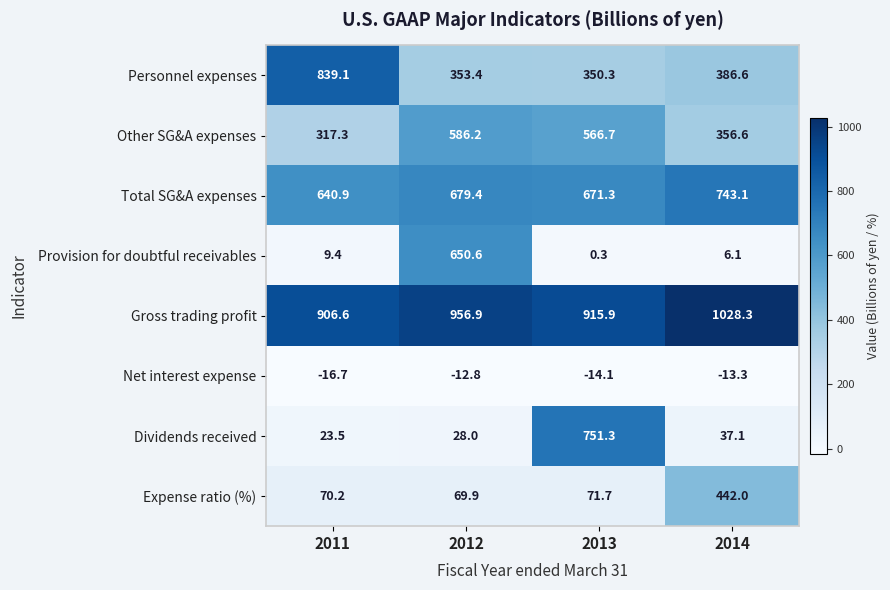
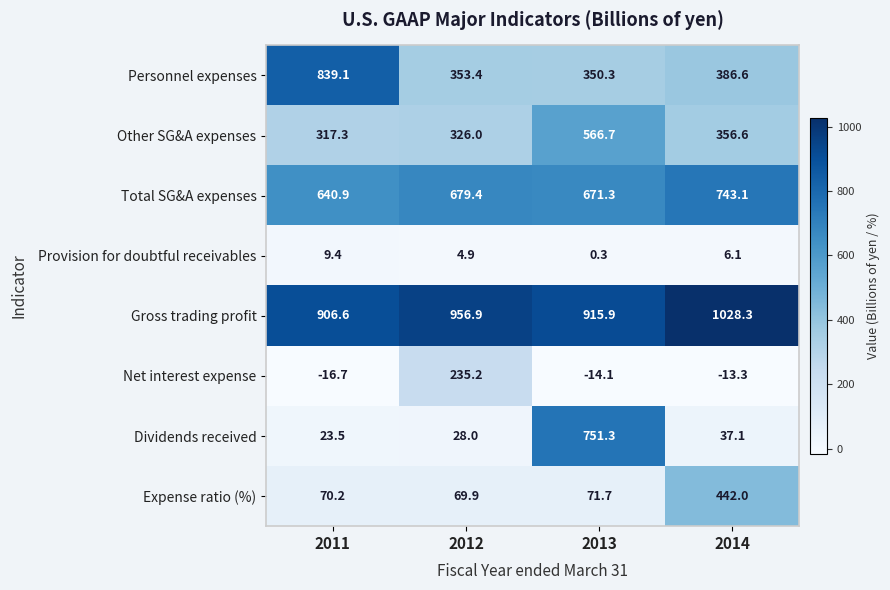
Other SG&A expenses, 2012: 586.2 -> 326.0
Provision for doubtful receivables, 2012: 650.6 -> 4.9
Net interest expense, 2012: -12.8 -> 235.2
